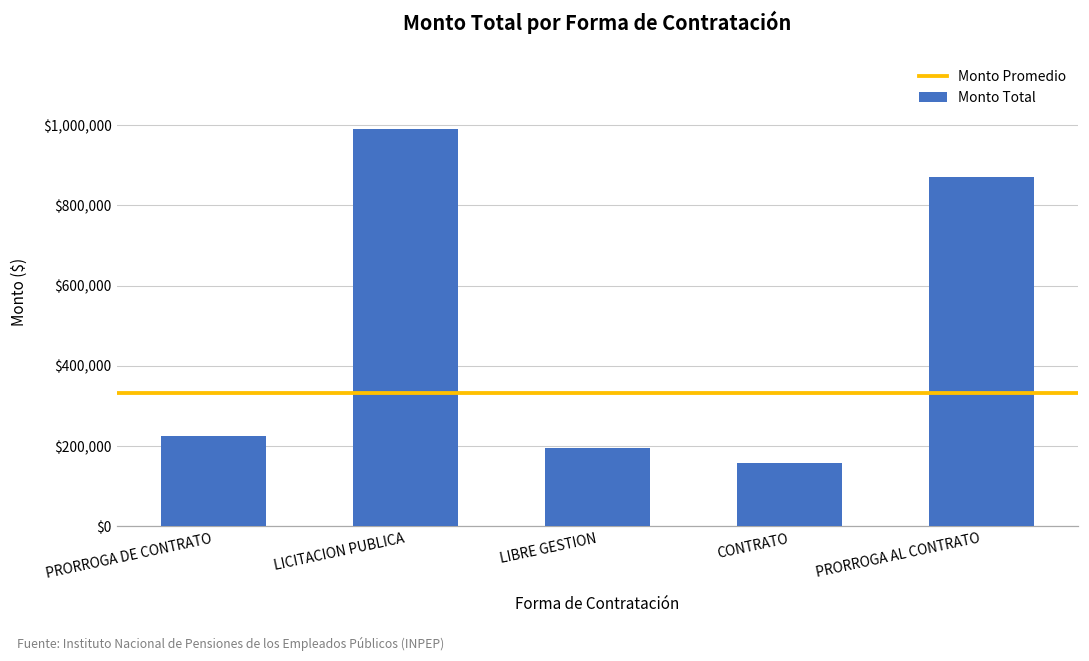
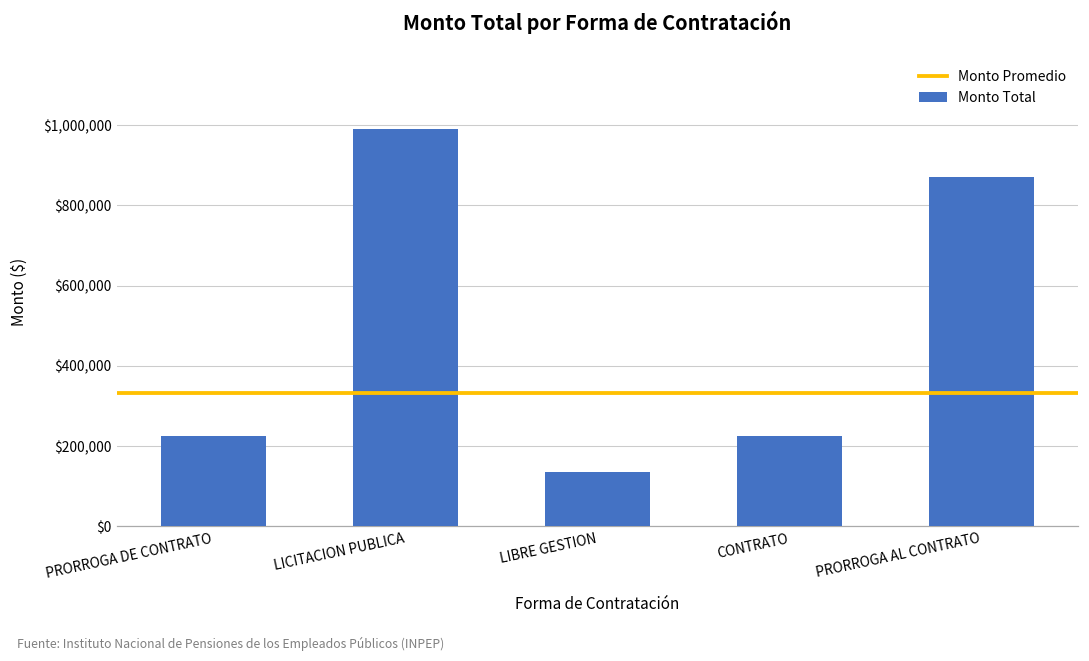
LIBRE GESTION: $190,000 -> $130,000
CONTRATO: $160,000 -> $220,000
